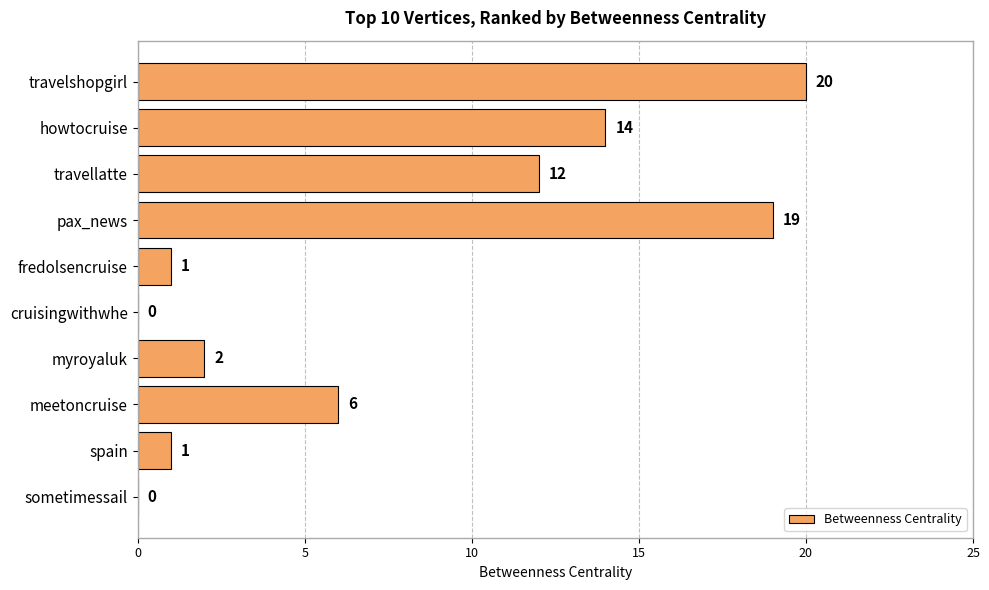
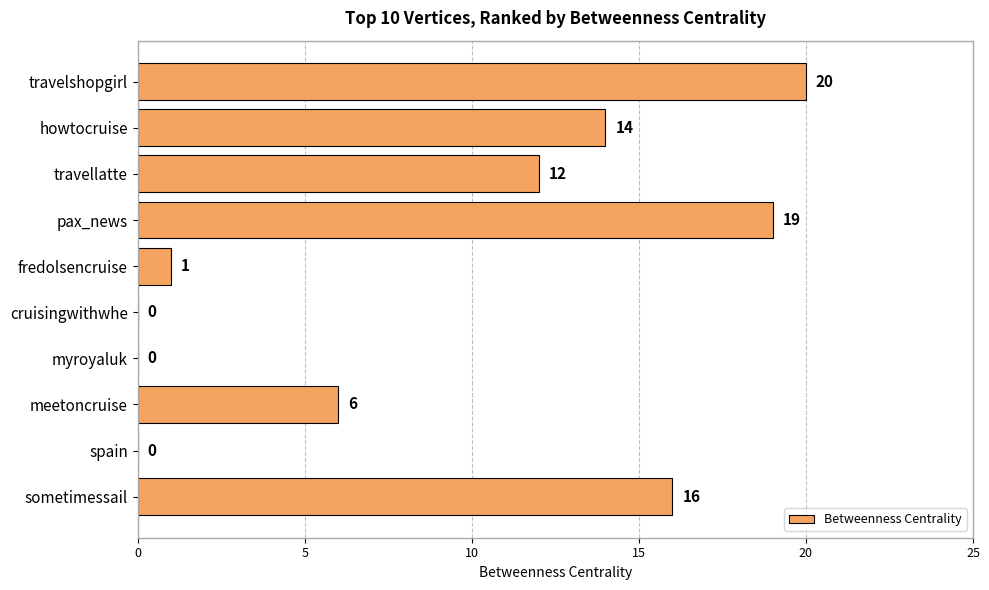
myroyaluk: 2 -> 0
spain: 1 -> 0
sometimessail: 0 -> 16
